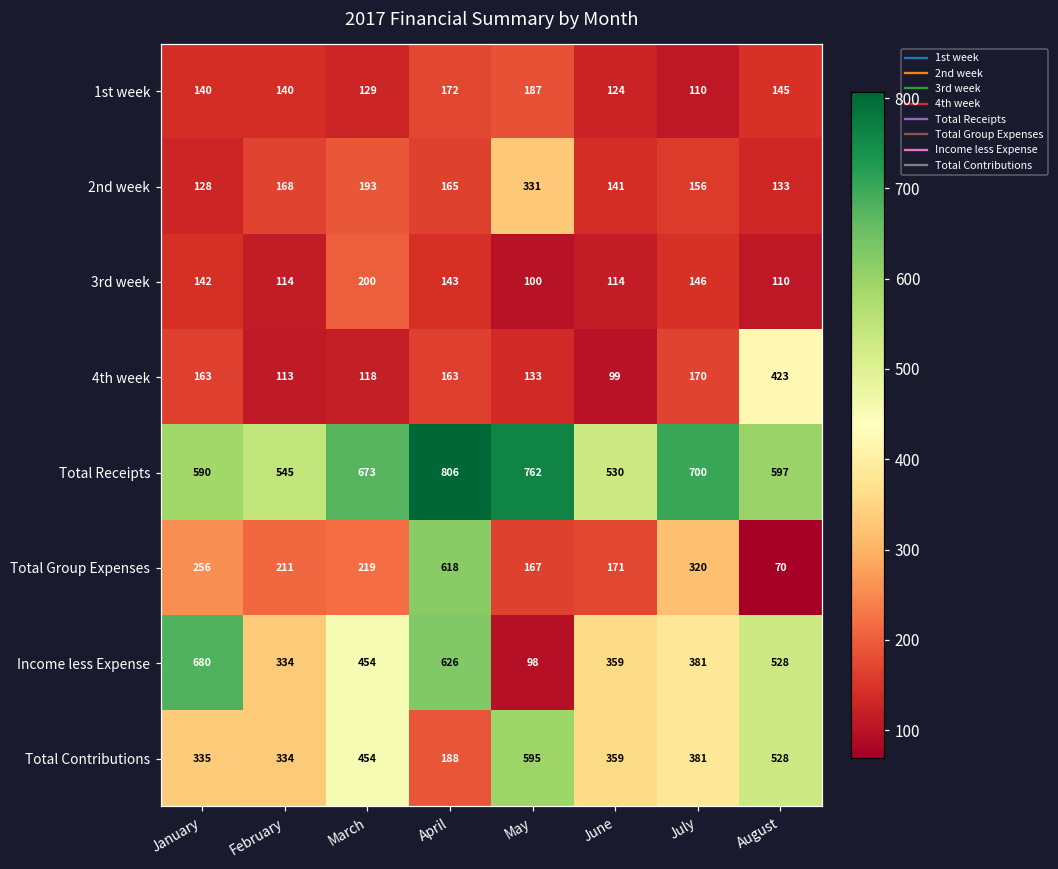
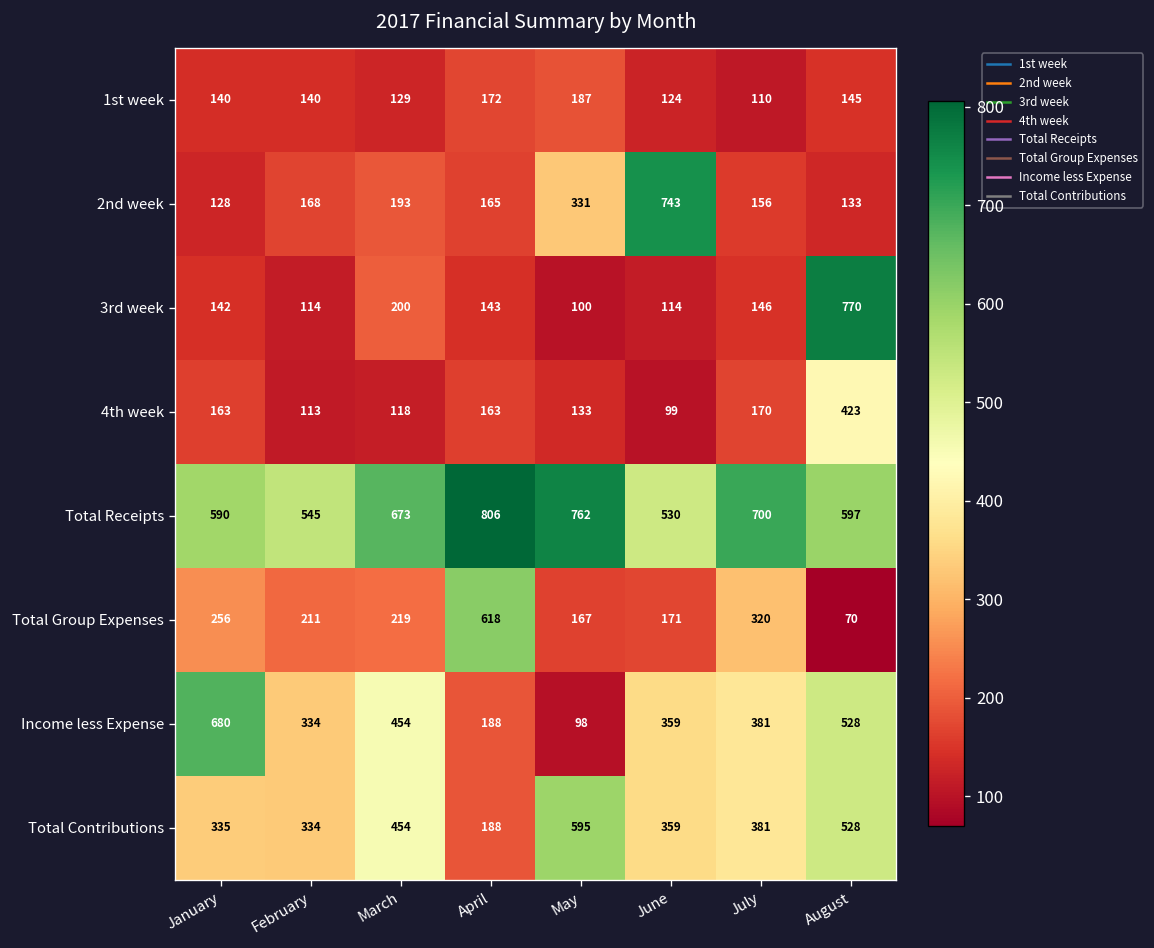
2nd week, June: 141 -> 743
3rd week, August: 110 -> 770
Income less Expense, April: 626 -> 188
